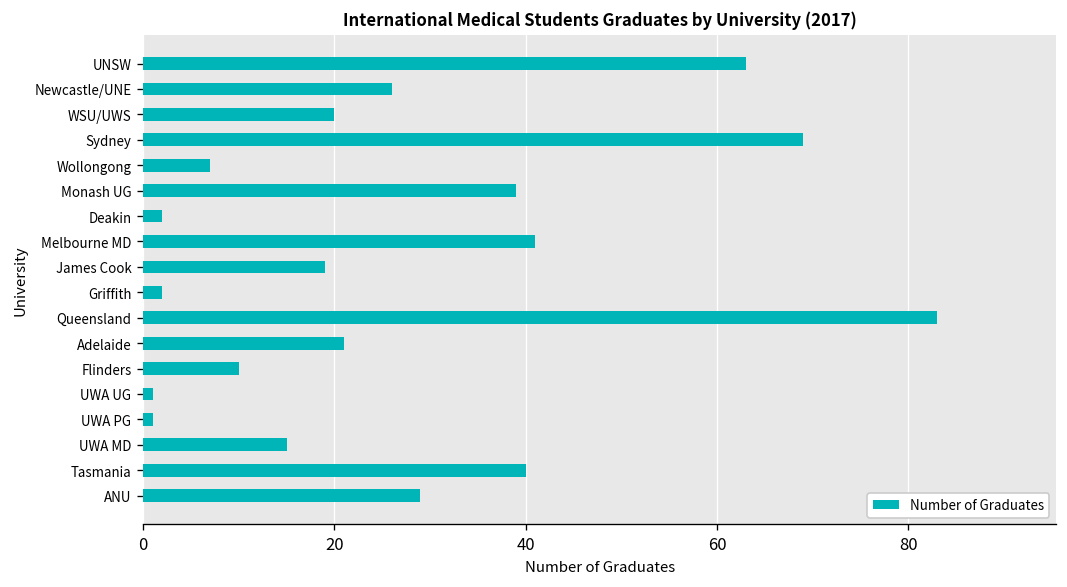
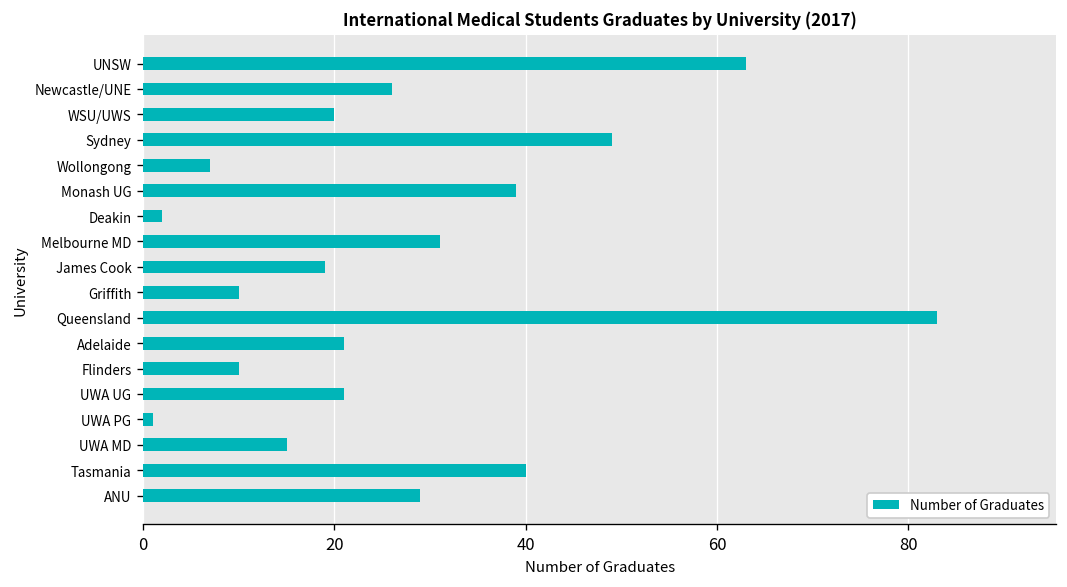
Sydney: 69 -> 49
Melbourne MD: 41 -> 31
Griffith: 2 -> 10
UWA UG: 1 -> 21
